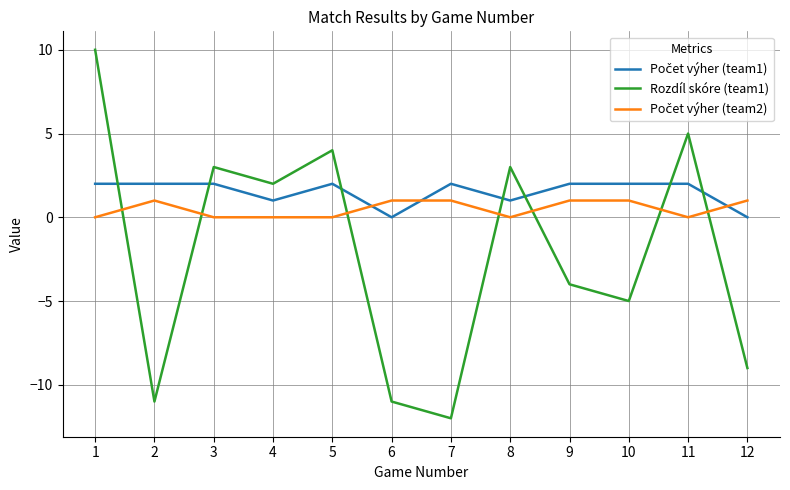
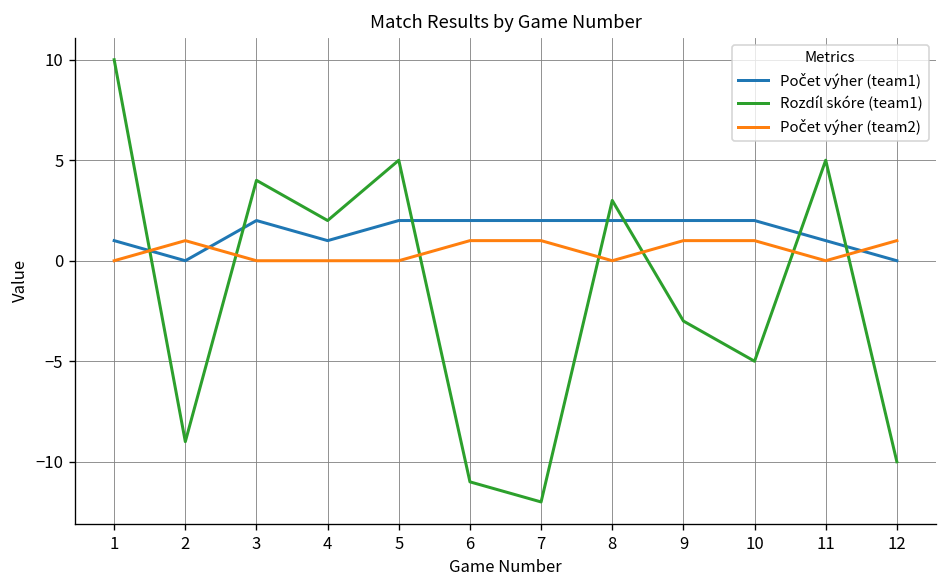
Počet výher (team1), 1: 2 -> 1
Počet výher (team1), 2: 2 -> 0
Rozdíl skóre (team1), 2: -11 -> -9
Rozdíl skóre (team1), 3: 3 -> 4
Rozdíl skóre (team1), 5: 4 -> 5
Počet výher (team1), 6: 0 -> 2
Počet výher (team1), 8: 1 -> 2
Rozdíl skóre (team1), 9: -4 -> -3
Počet výher (team1), 11: 2 -> 1
Rozdíl skóre (team1), 12: -9 -> -10
